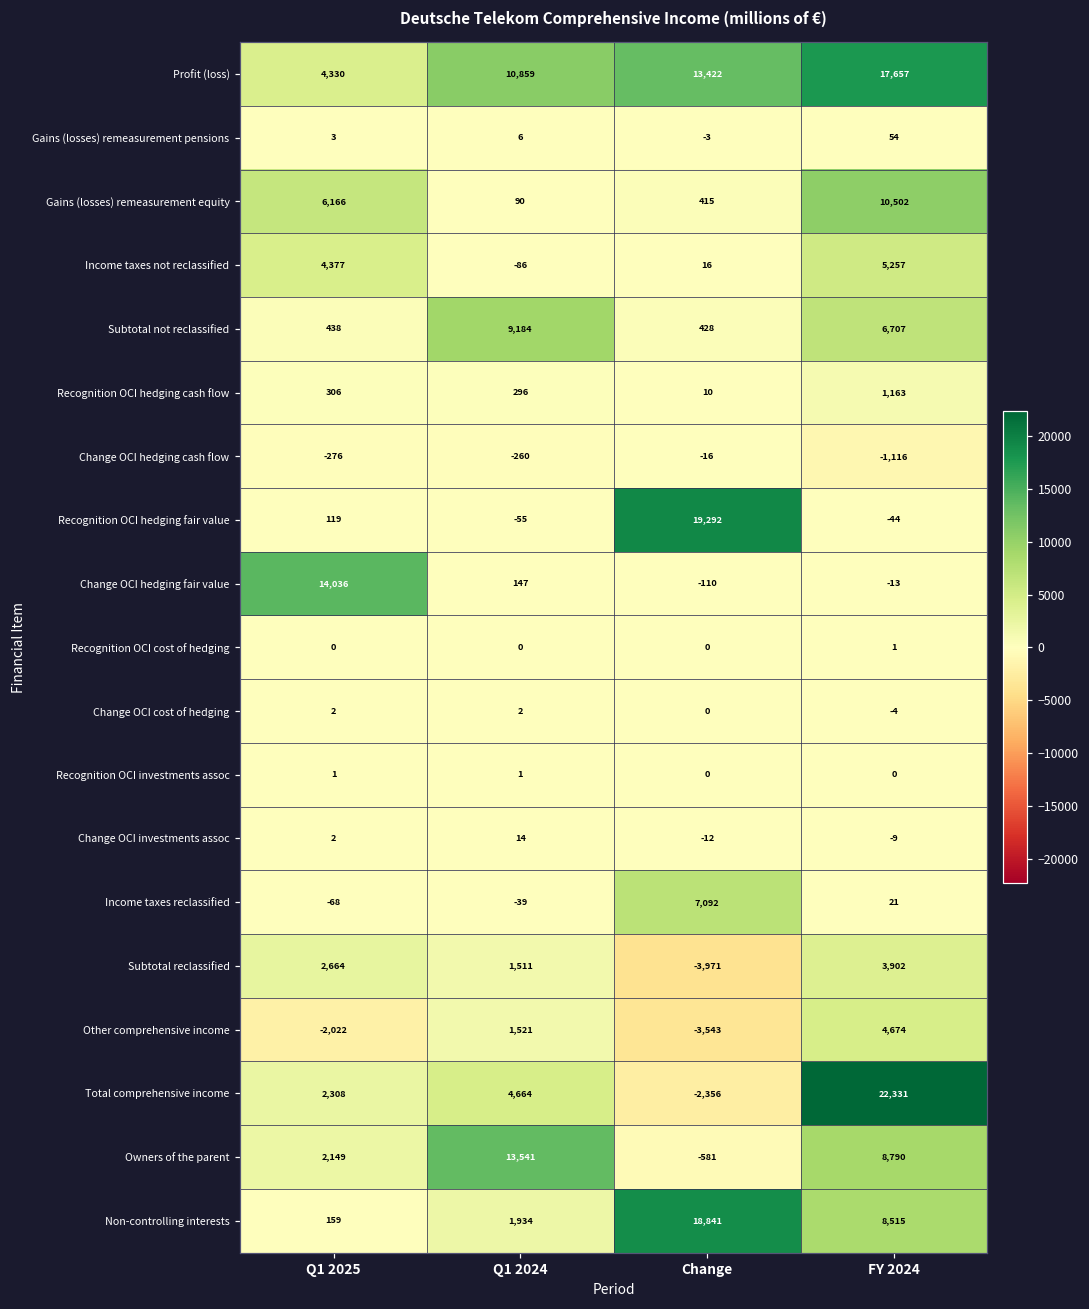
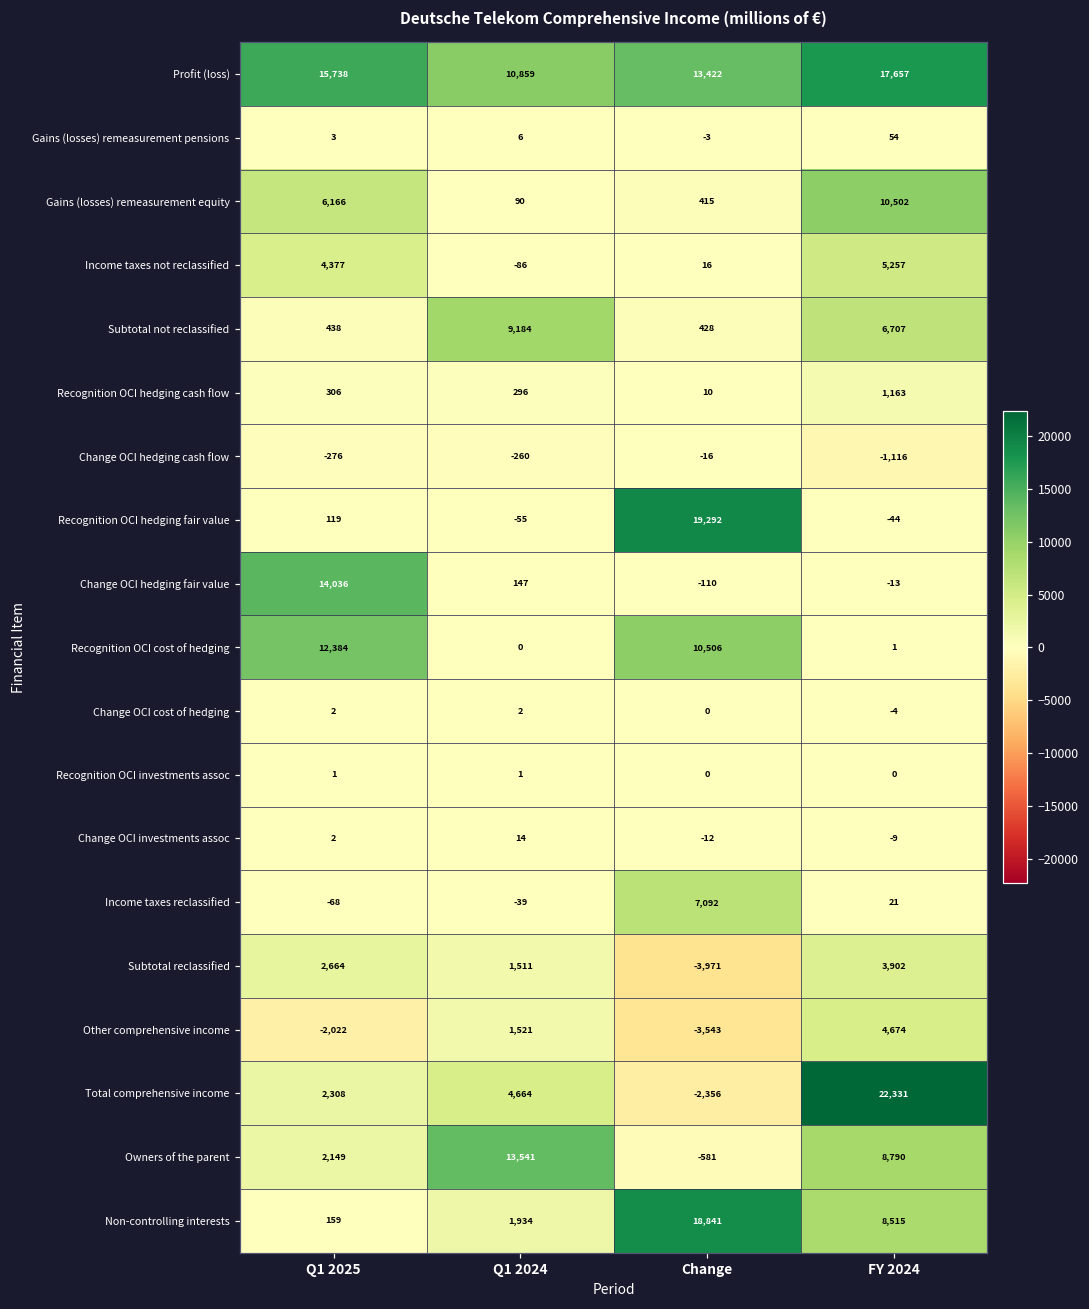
Profit (loss), Q1 2025: 4,330 -> 15,738
Recognition OCI cost of hedging, Q1 2025: 0 -> 12,384
Recognition OCI cost of hedging, Change: 0 -> 10,506
